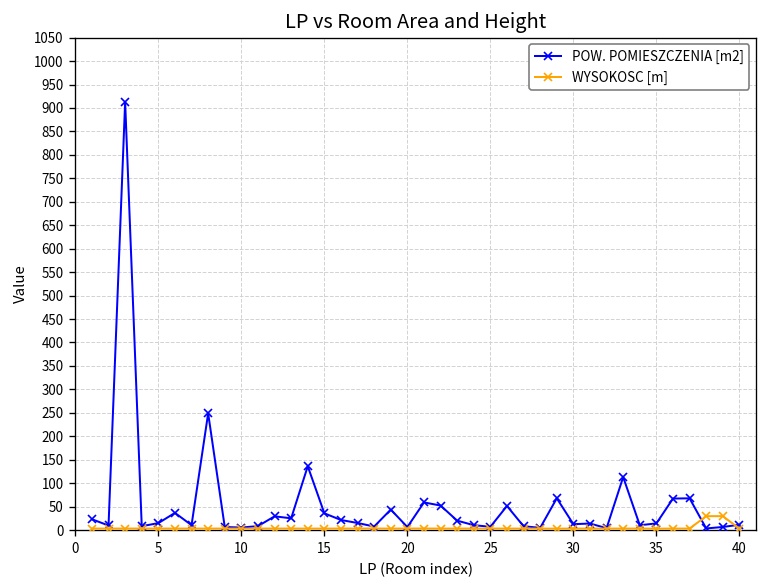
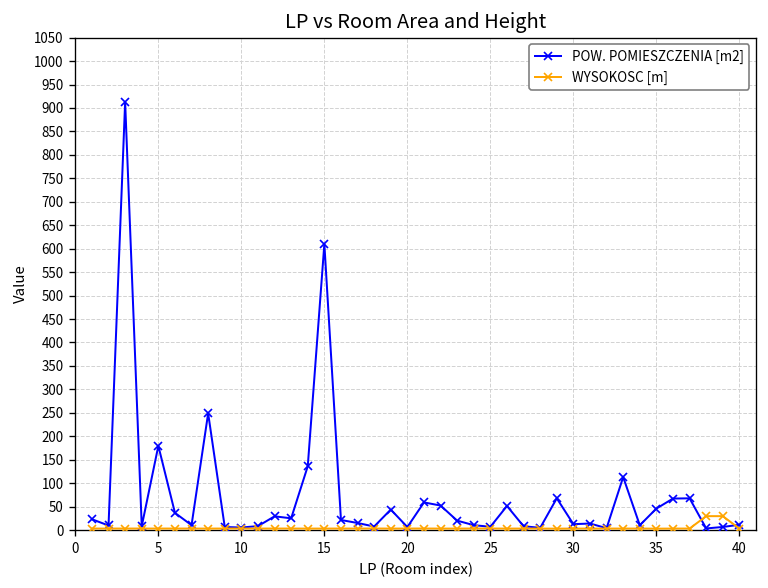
POW. POMIESZCZENIA [m2], 5: 10 -> 180
POW. POMIESZCZENIA [m2], 15: 40 -> 610
POW. POMIESZCZENIA [m2], 35: 10 -> 50
